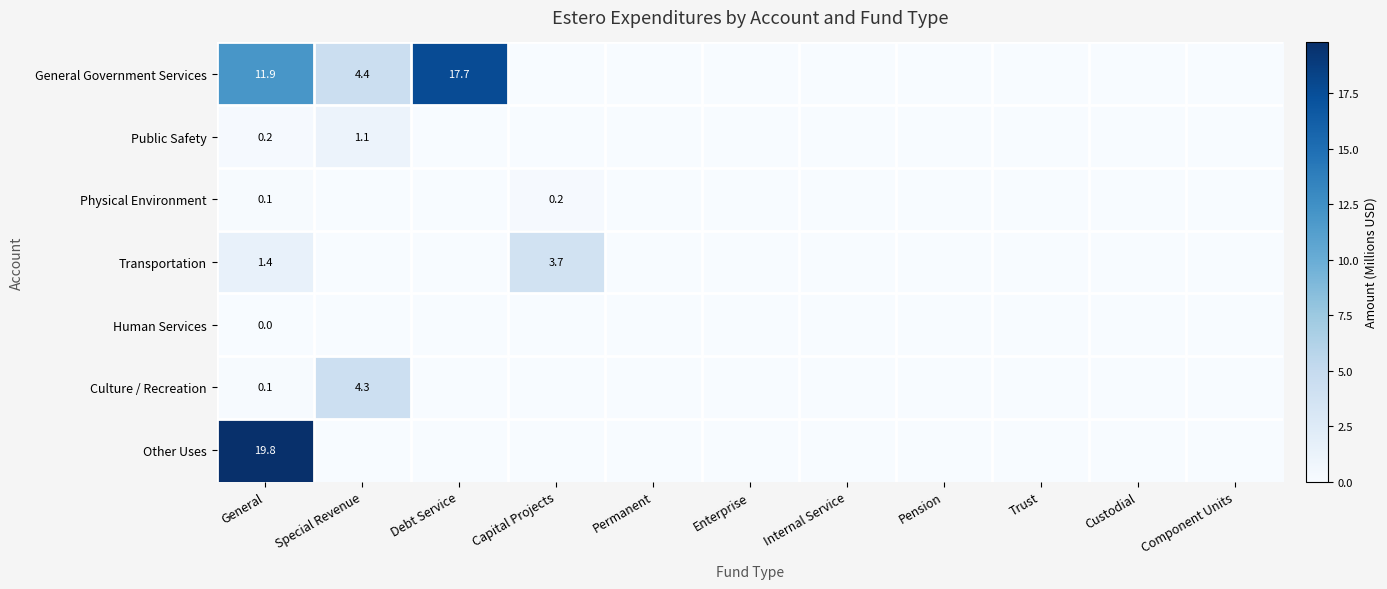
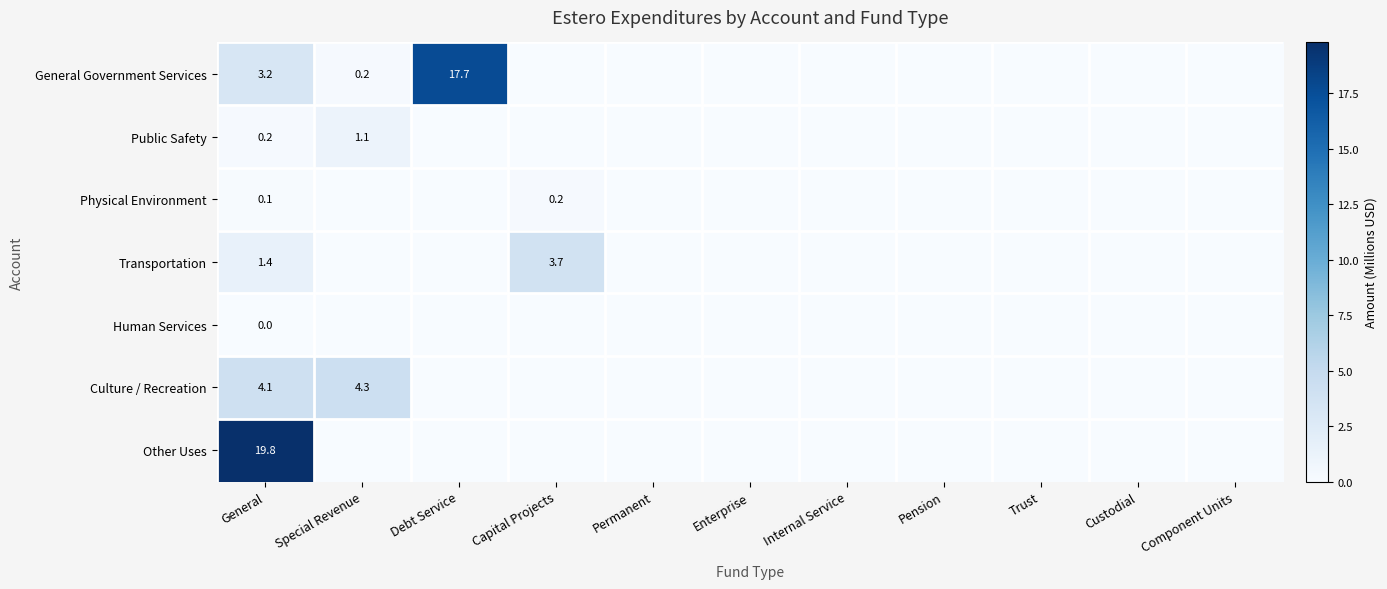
General Government Services, General: 11.9 -> 3.2
General Government Services, Special Revenue: 4.4 -> 0.2
Culture / Recreation, General: 0.1 -> 4.1
